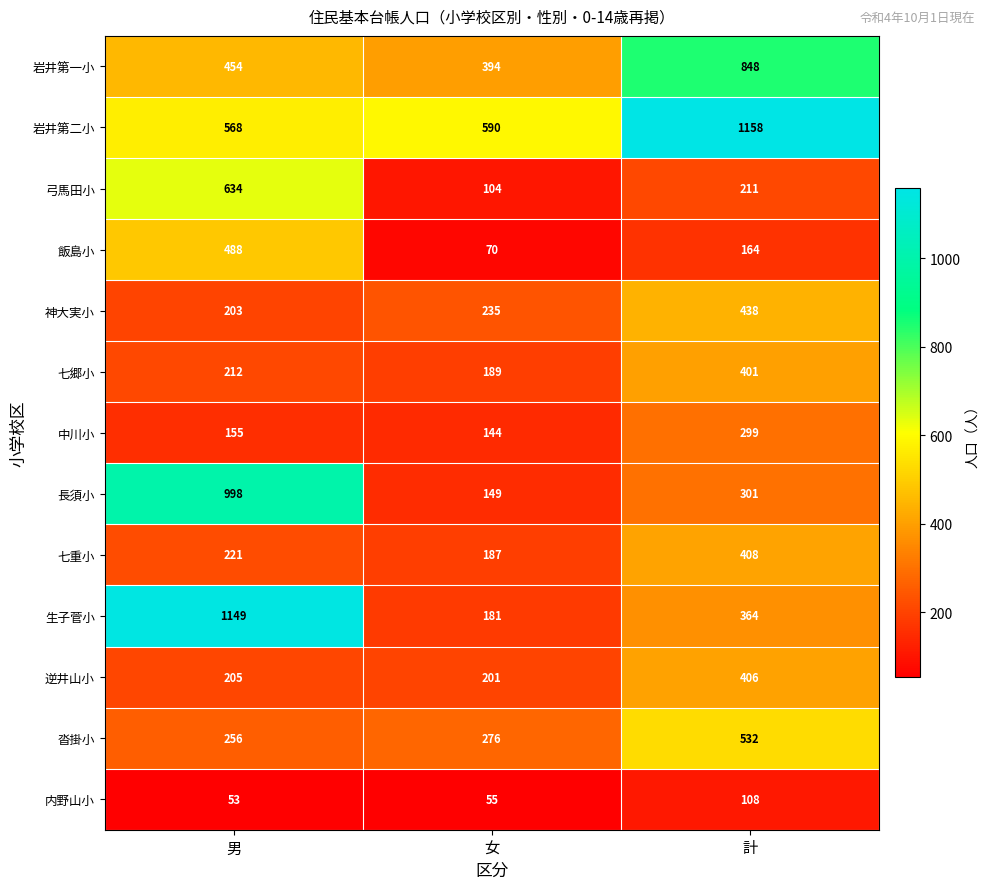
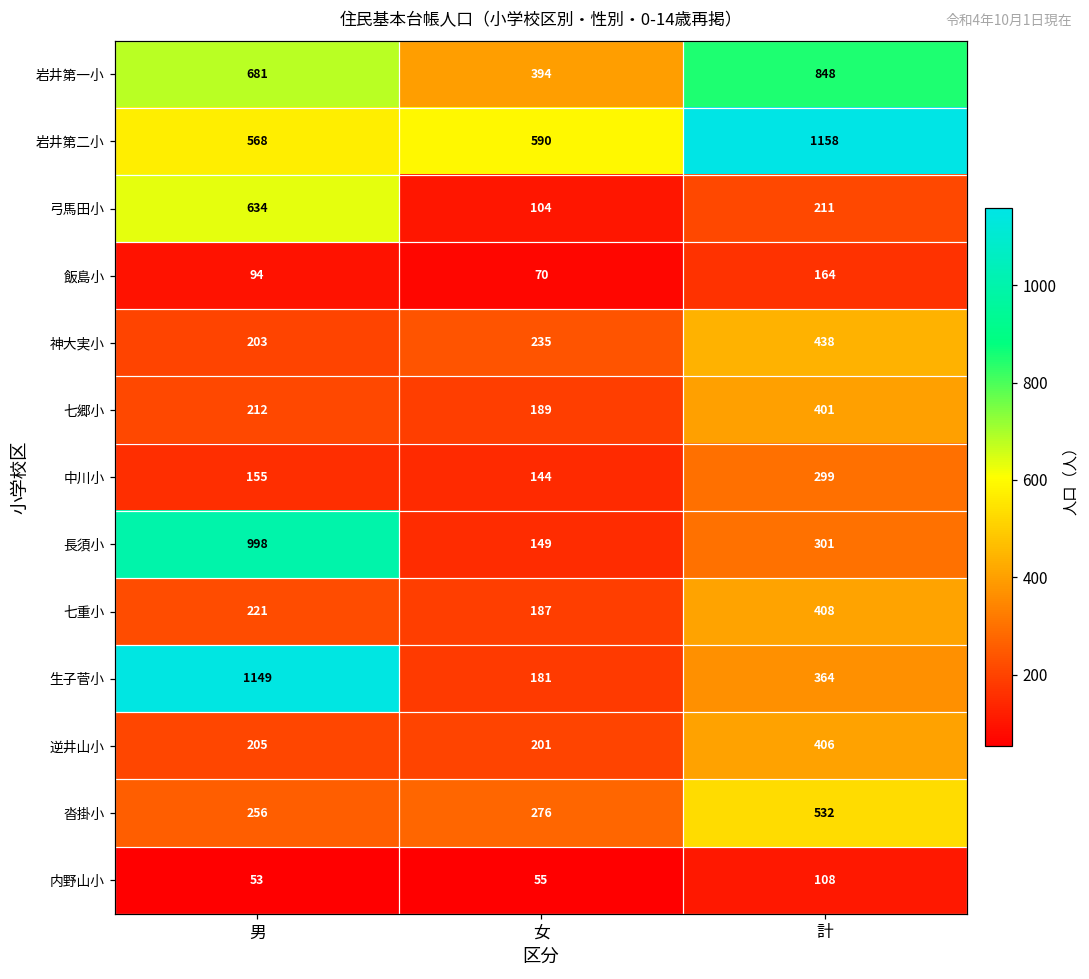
岩井第一小, 男: 454 -> 681
飯島小, 男: 488 -> 94
